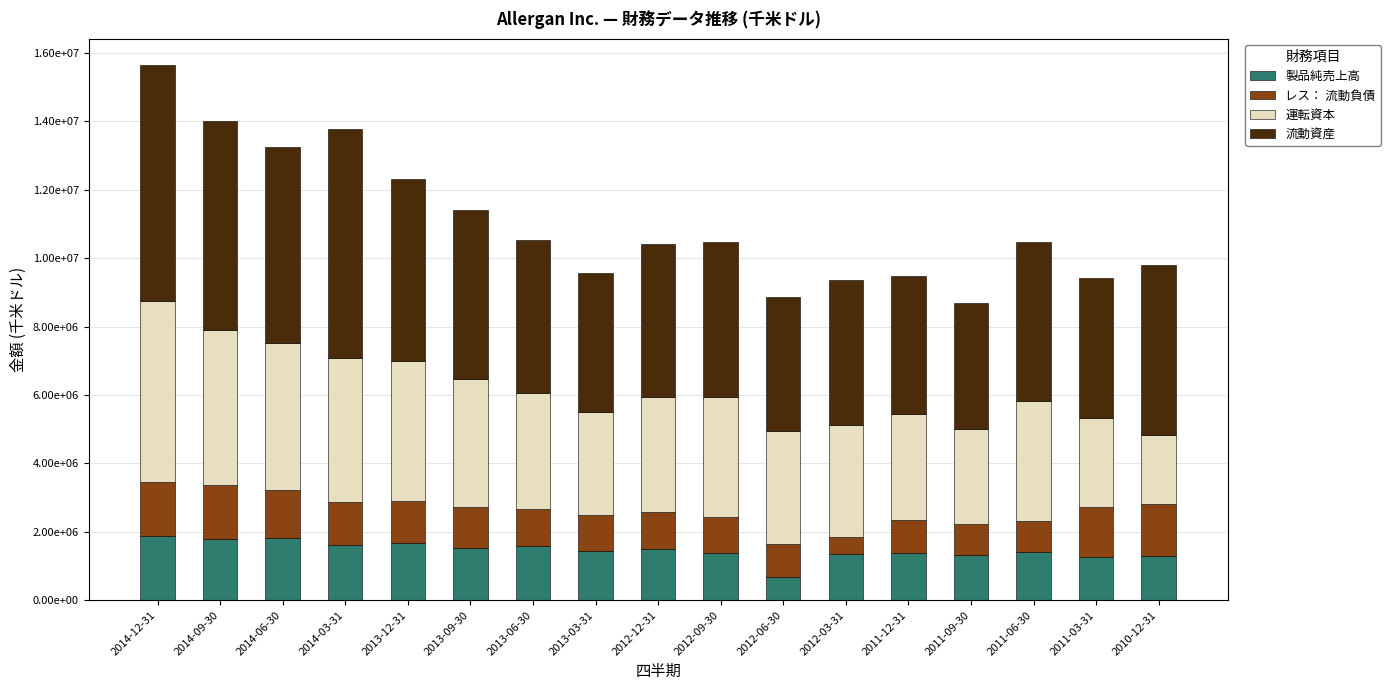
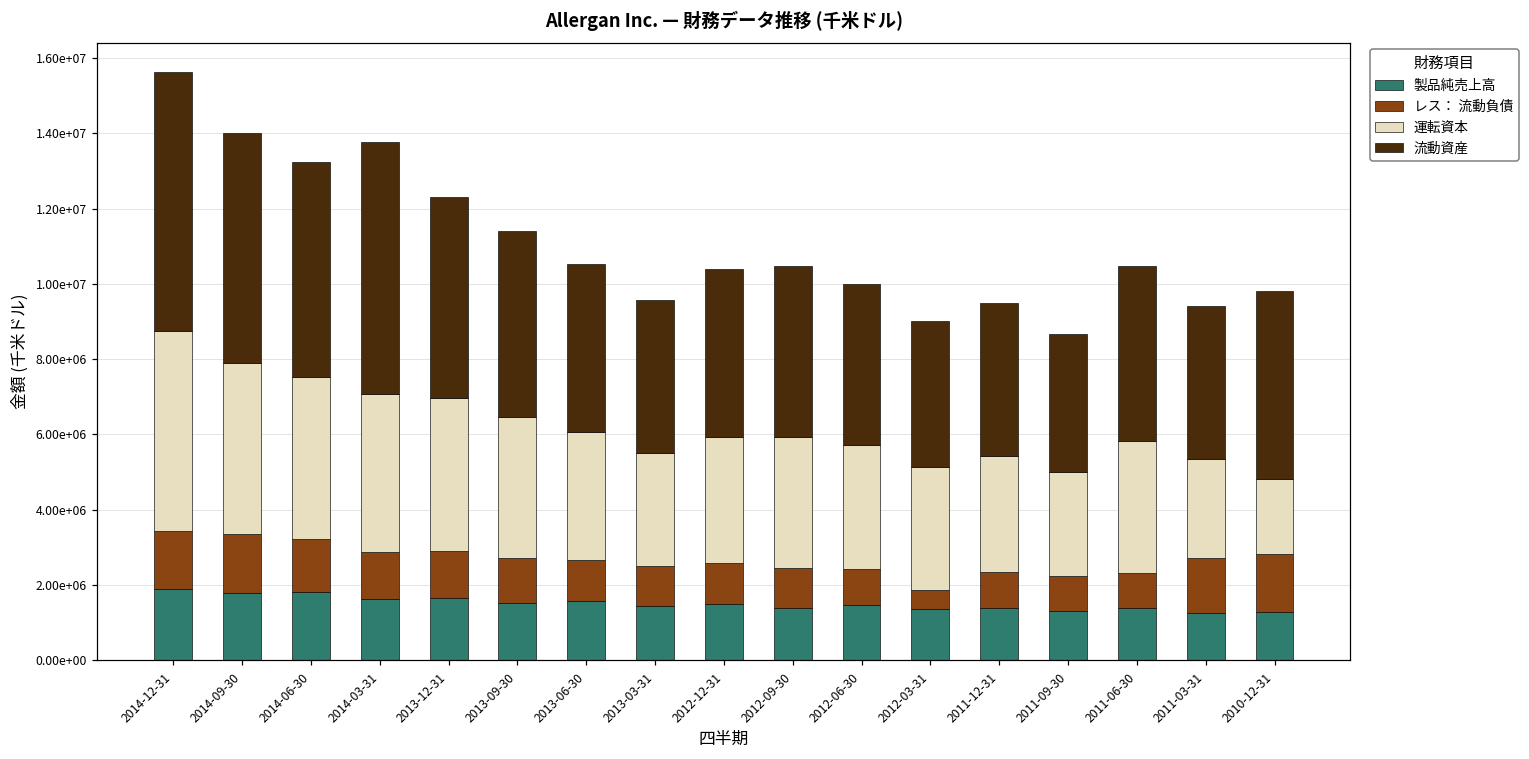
製品純売上高, 2012-06-30: 700000 -> 1500000
流動資産, 2012-06-30: 3900000 -> 4300000
流動資産, 2012-03-31: 4200000 -> 3900000
